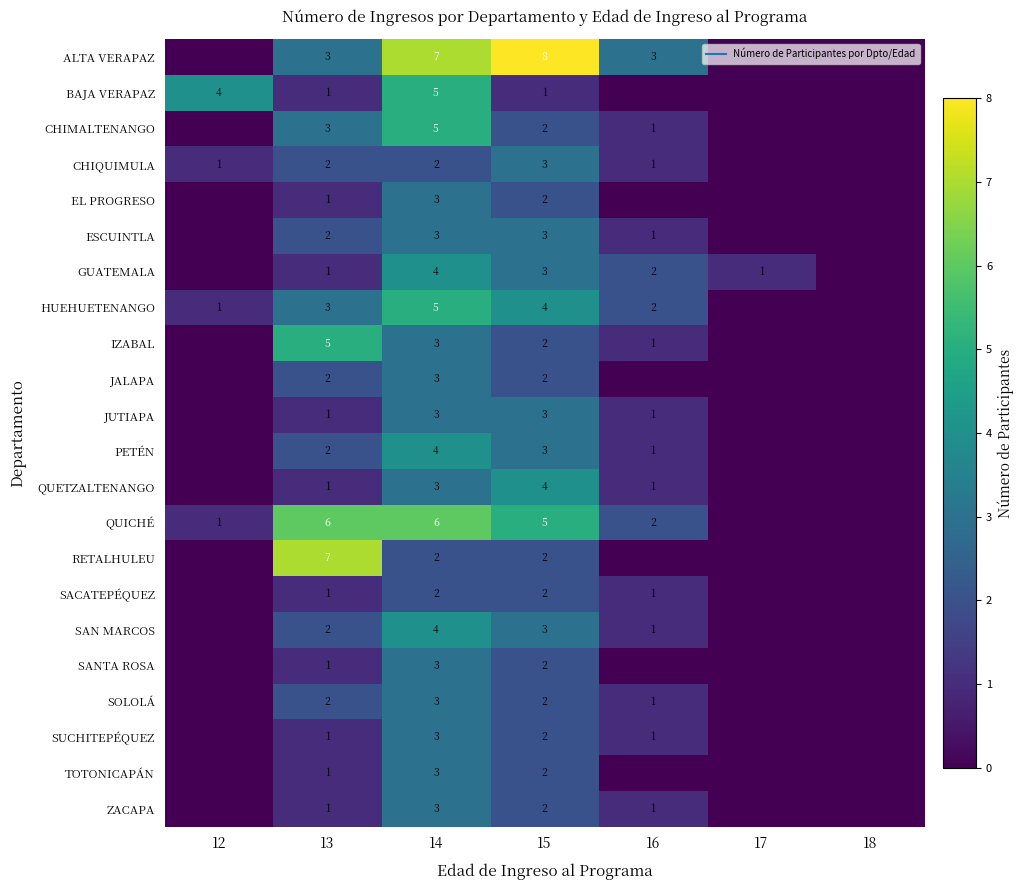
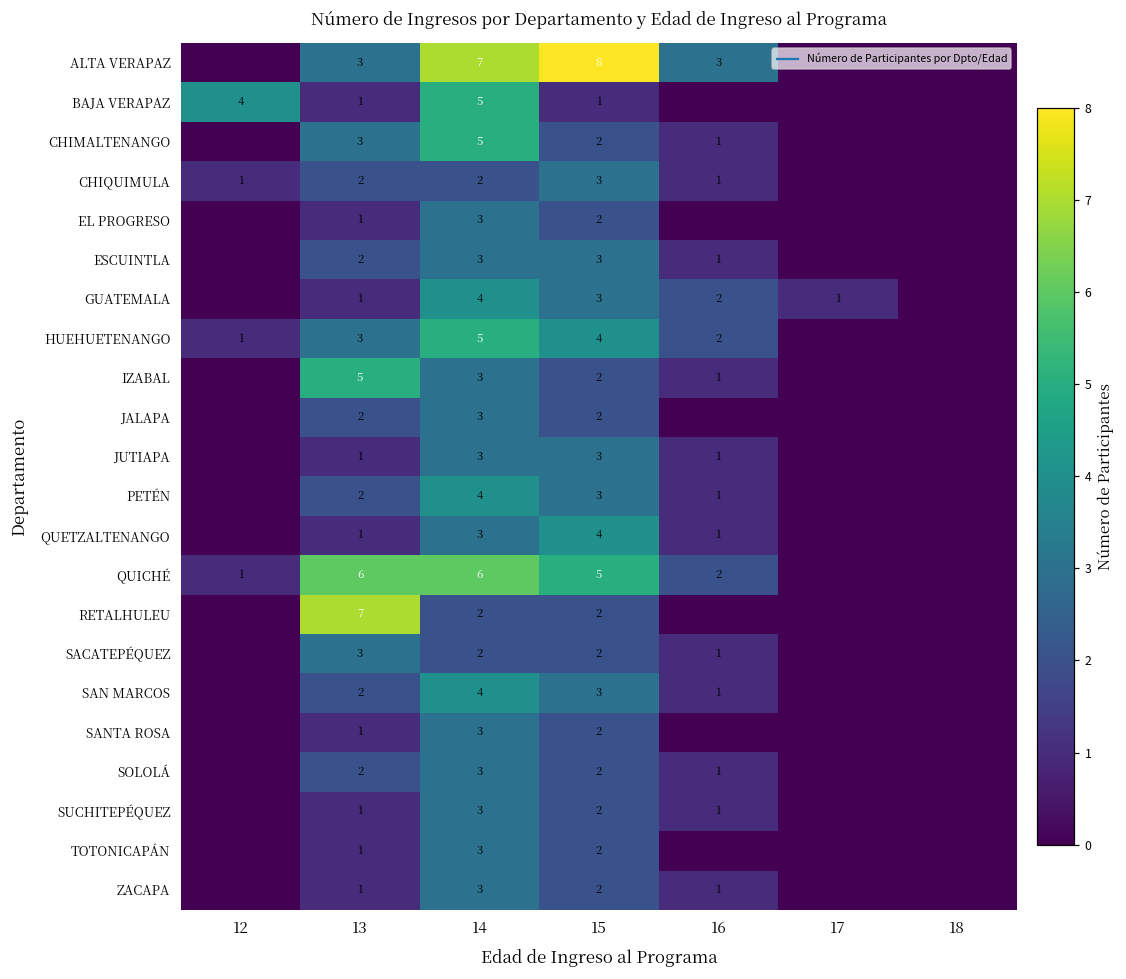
SACATEPÉQUEZ, 13: 1 -> 3
